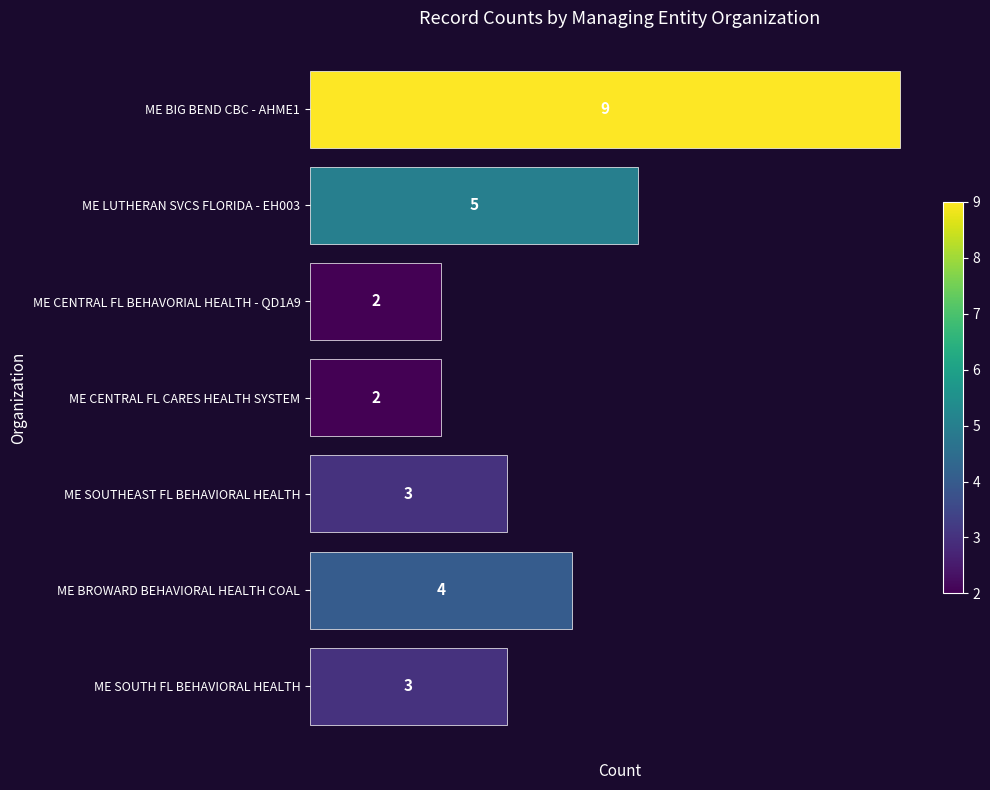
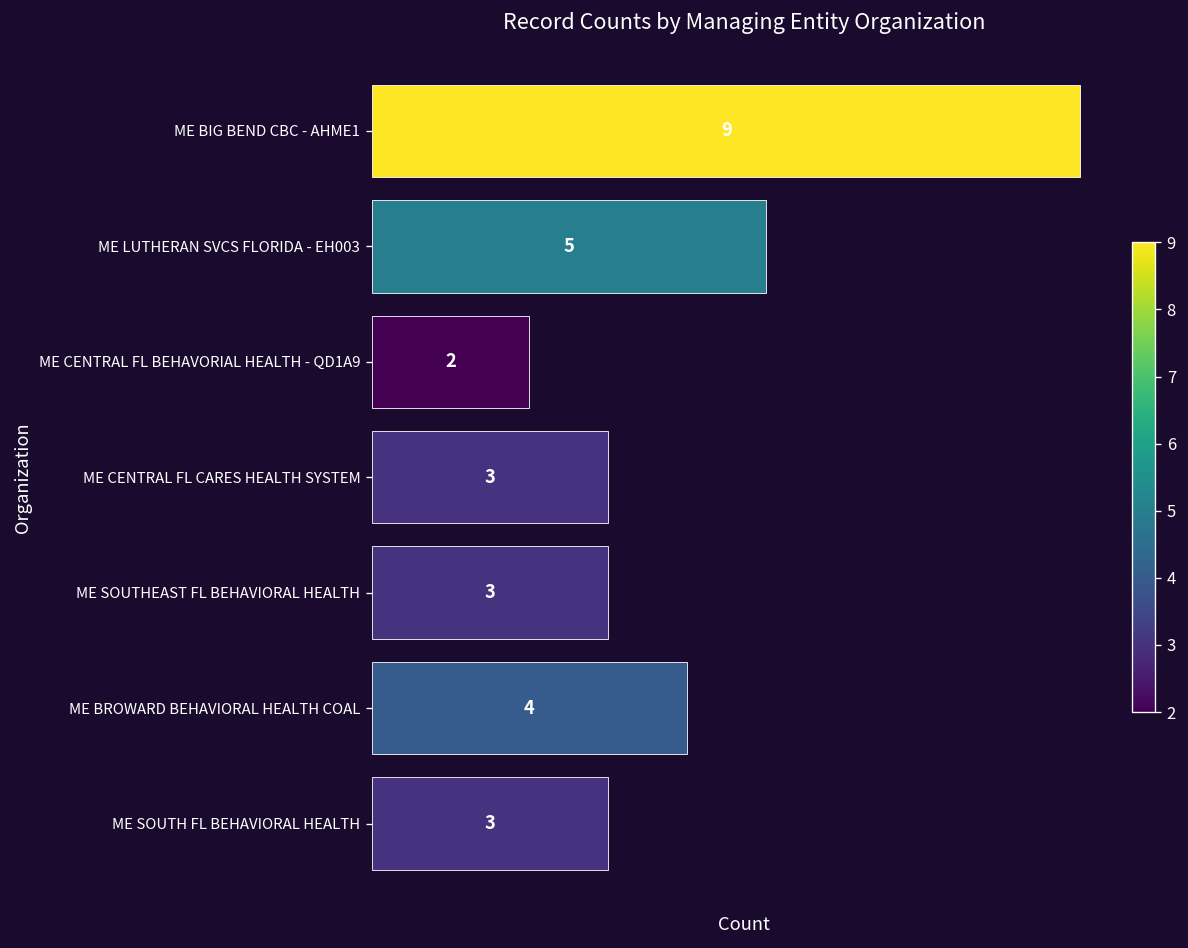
ME CENTRAL FL CARES HEALTH SYSTEM: 2 -> 3
